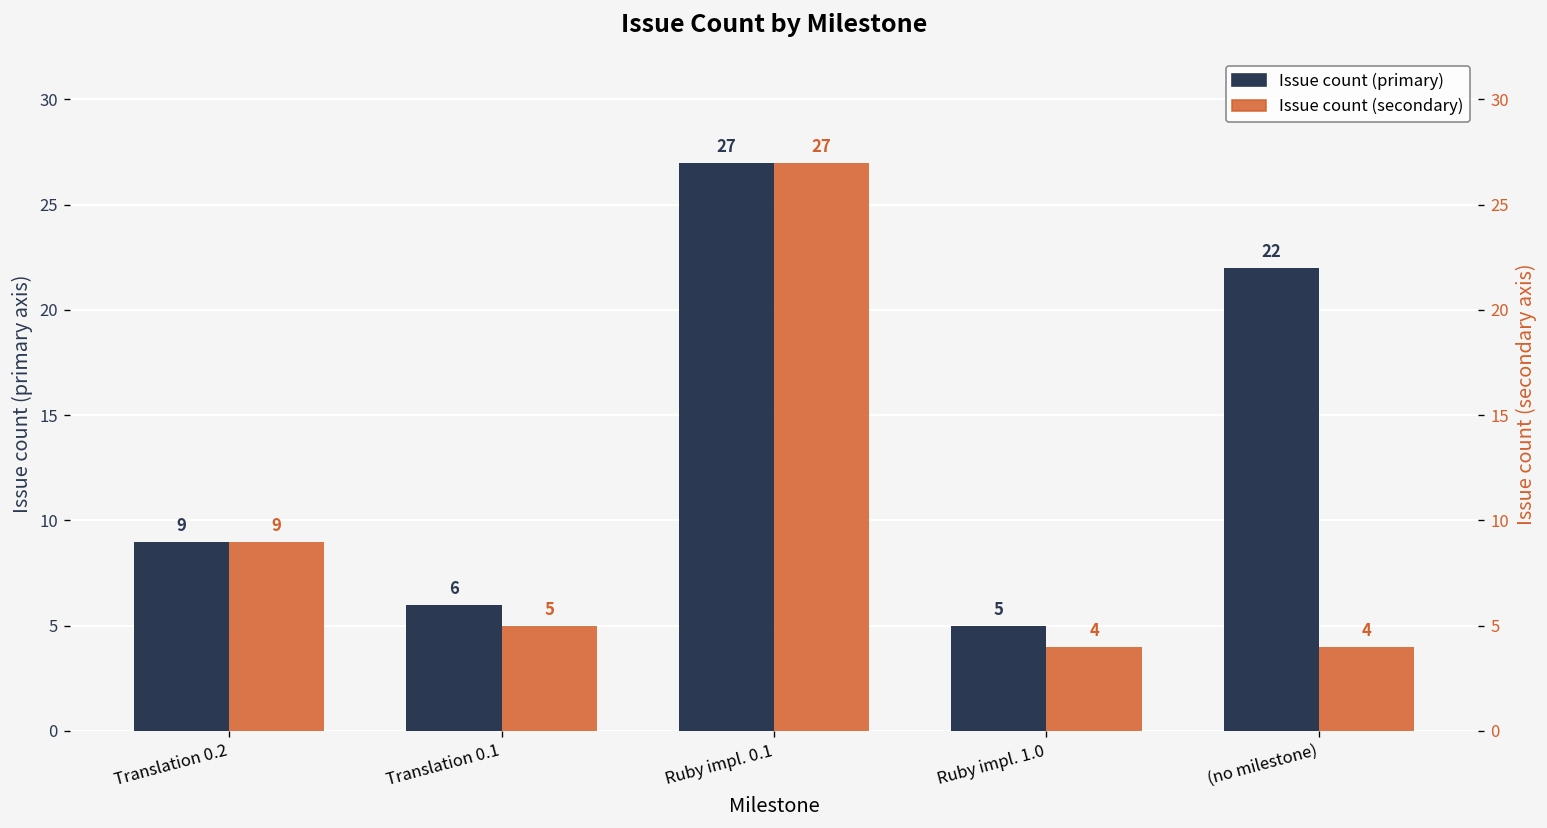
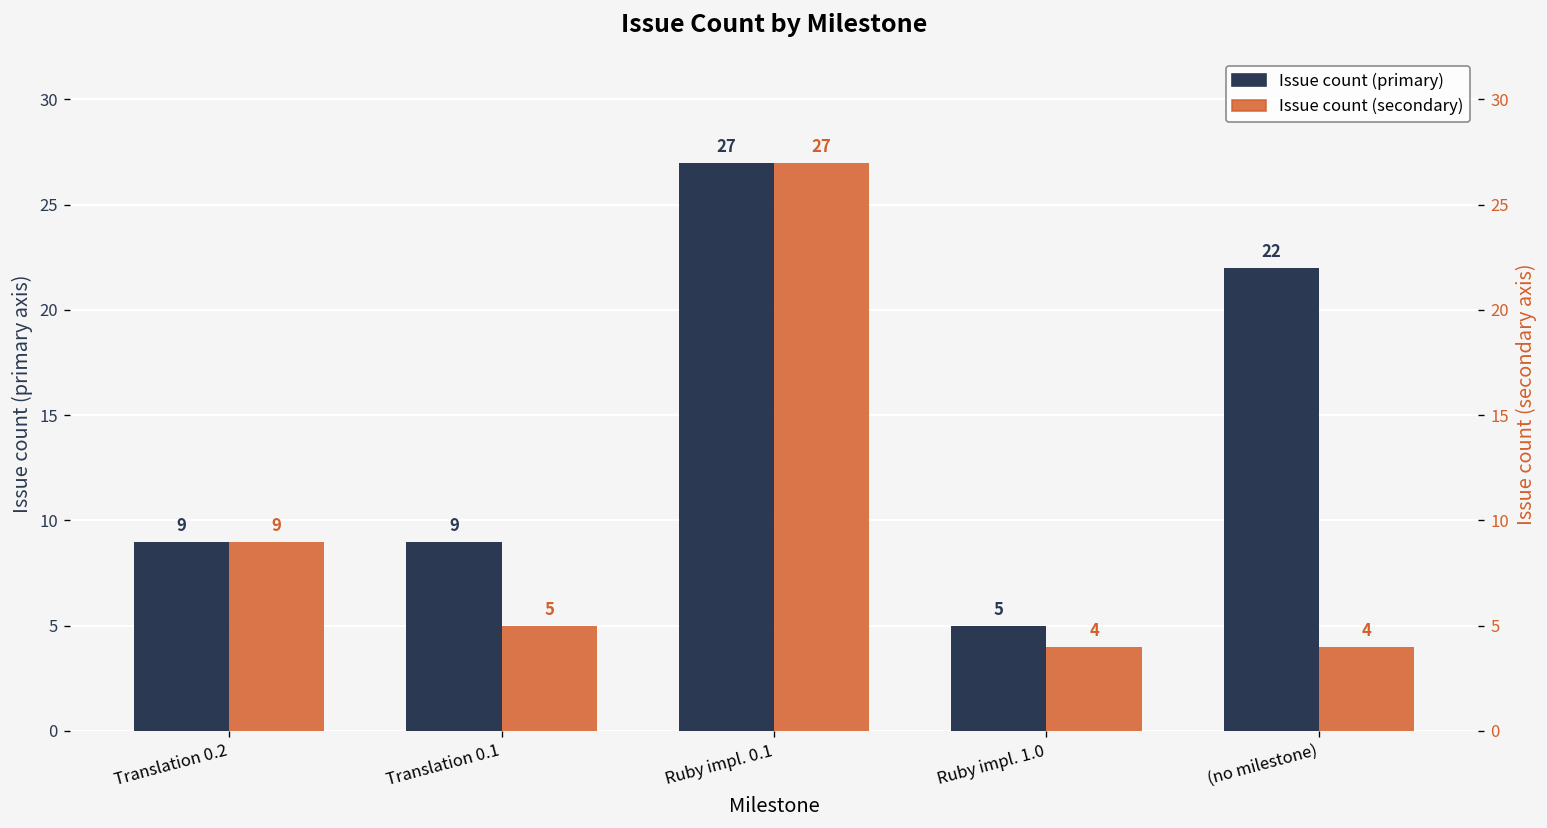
Issue count (primary), Translation 0.1: 6 -> 9
